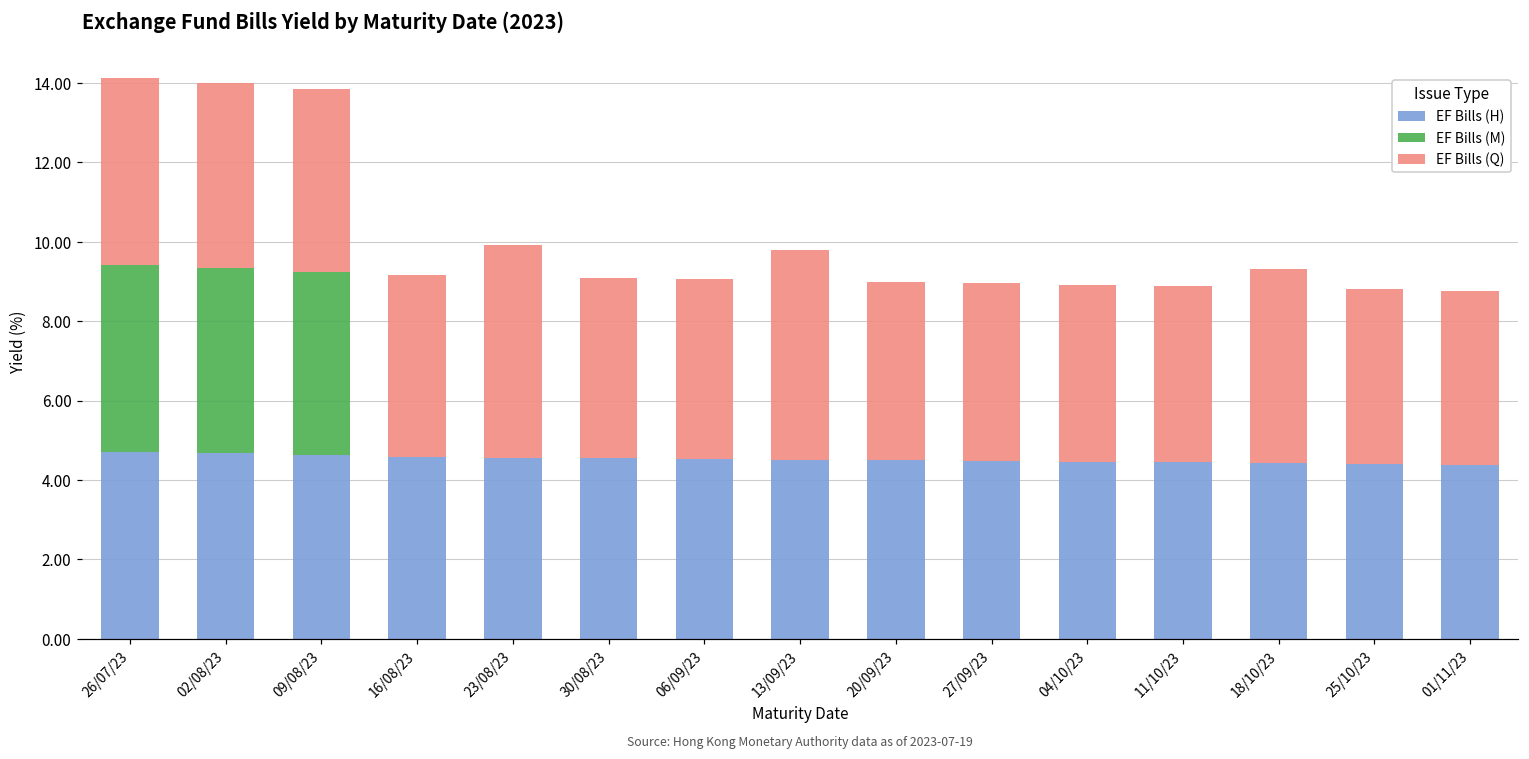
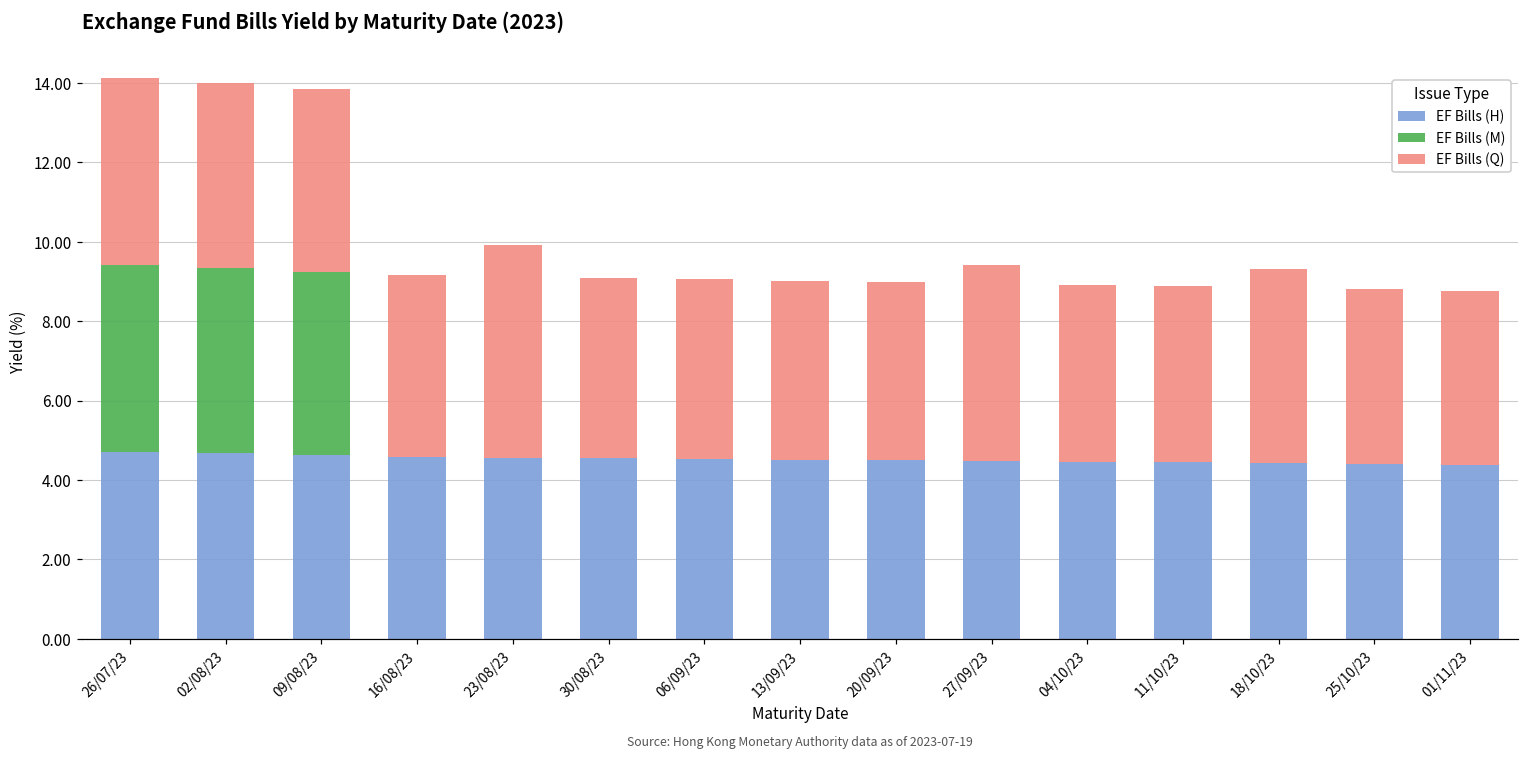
EF Bills (Q), 13/09/23: 5.3 -> 4.5
EF Bills (Q), 27/09/23: 4.5 -> 4.9
